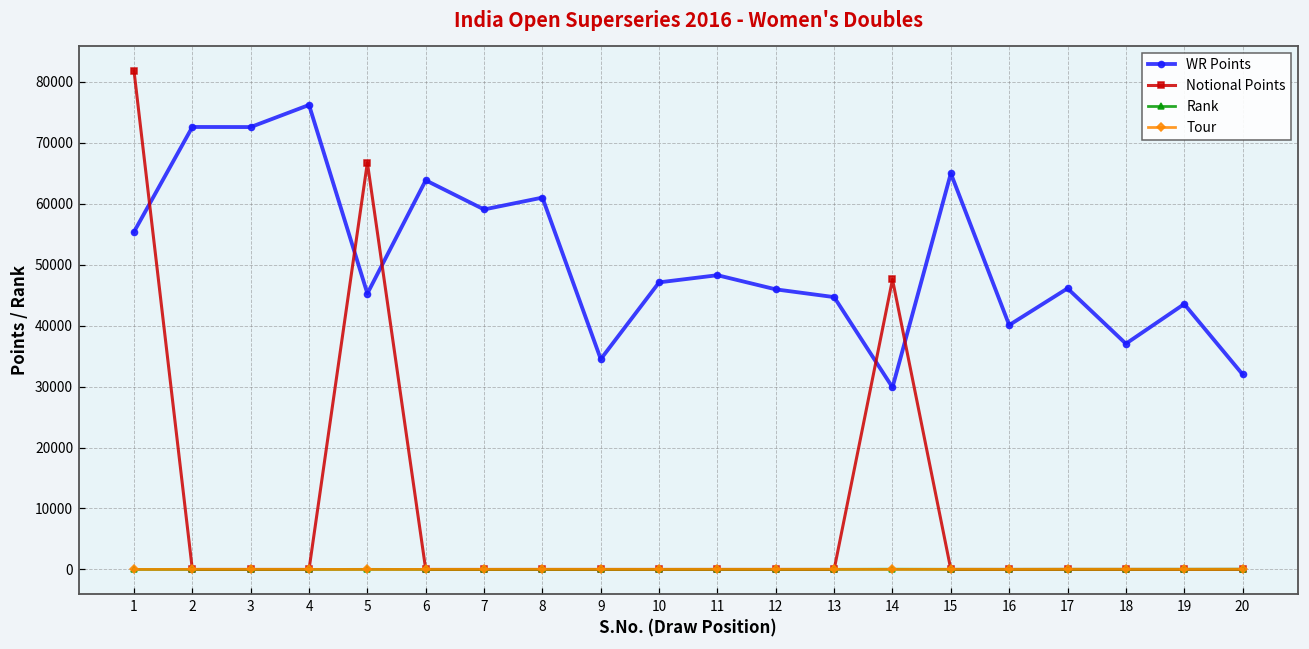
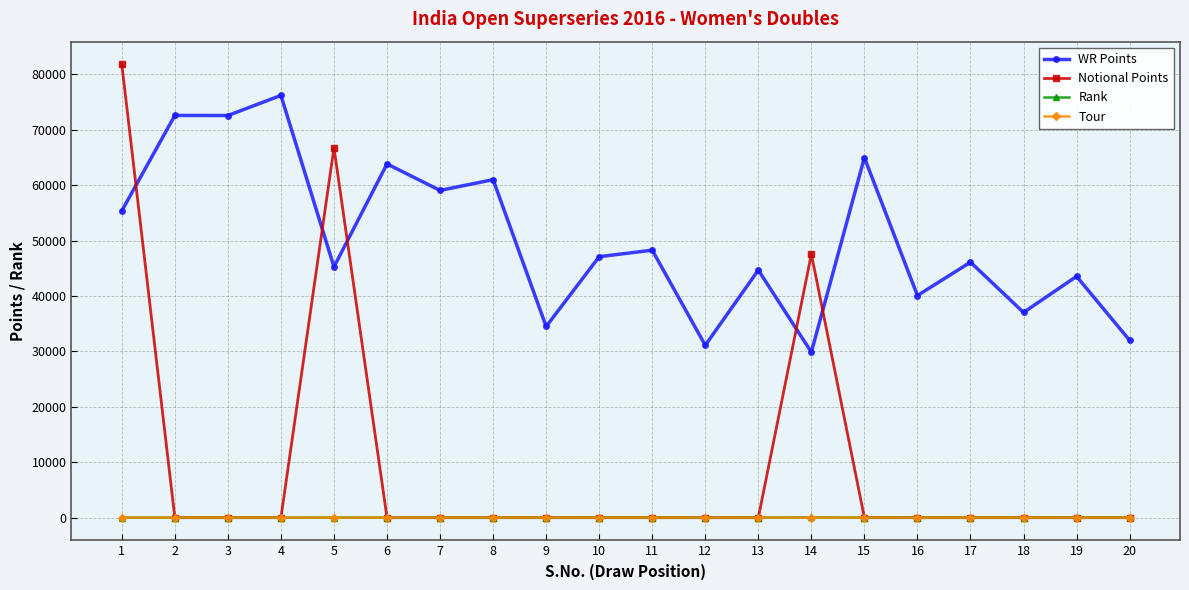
WR Points, 12: 46000 -> 31000
